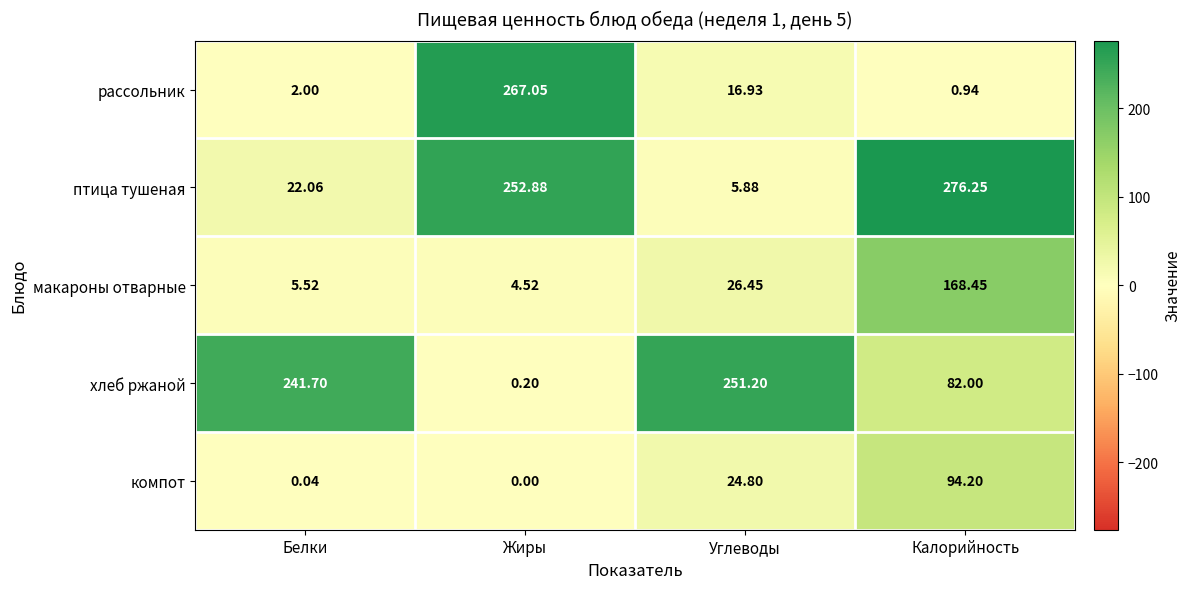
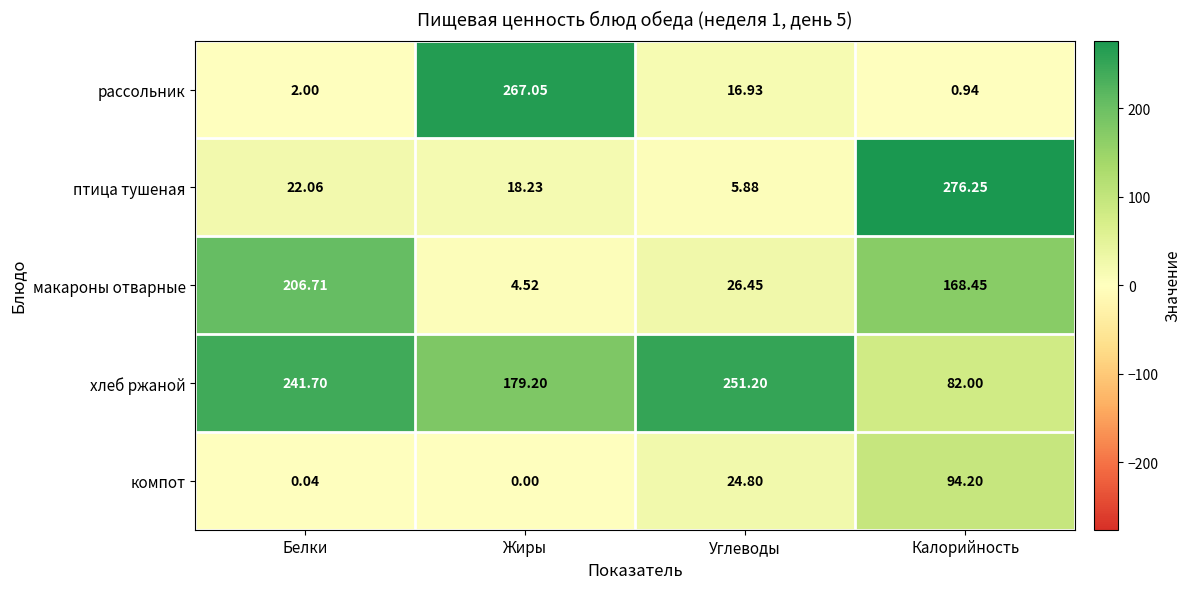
птица тушеная, Жиры: 252.88 -> 18.23
макароны отварные, Белки: 5.52 -> 206.71
хлеб ржаной, Жиры: 0.20 -> 179.20
